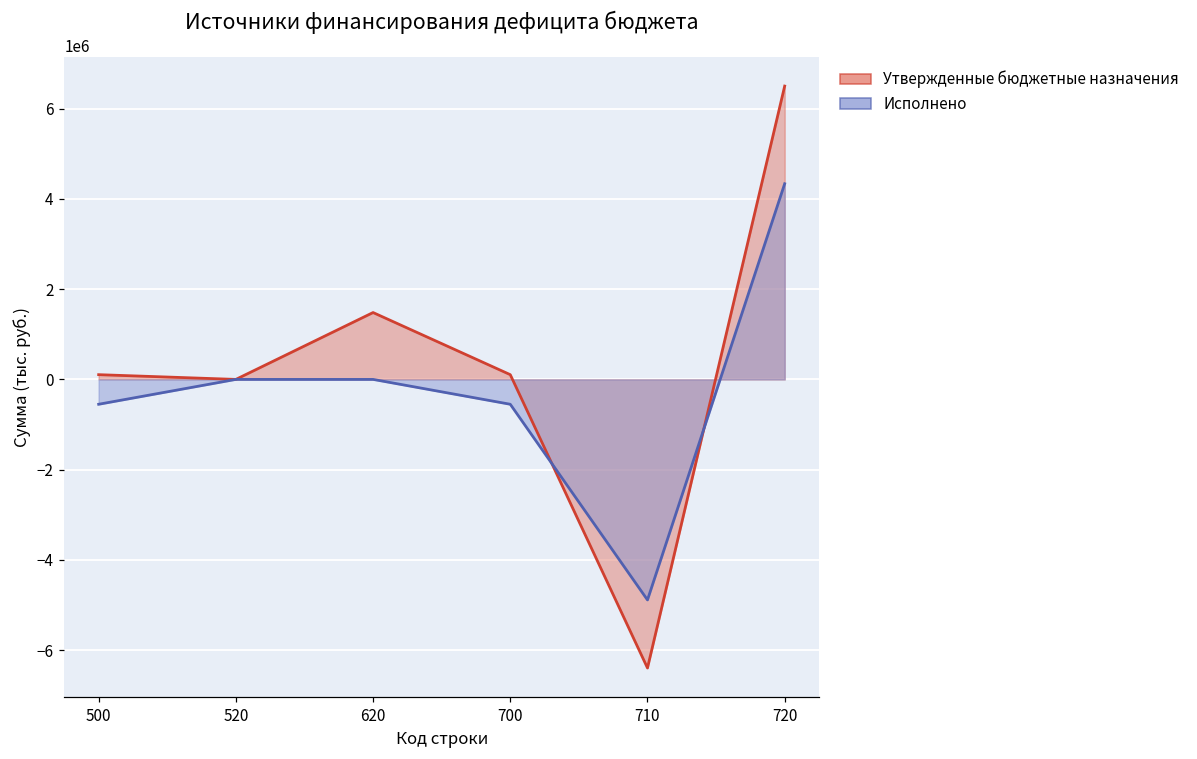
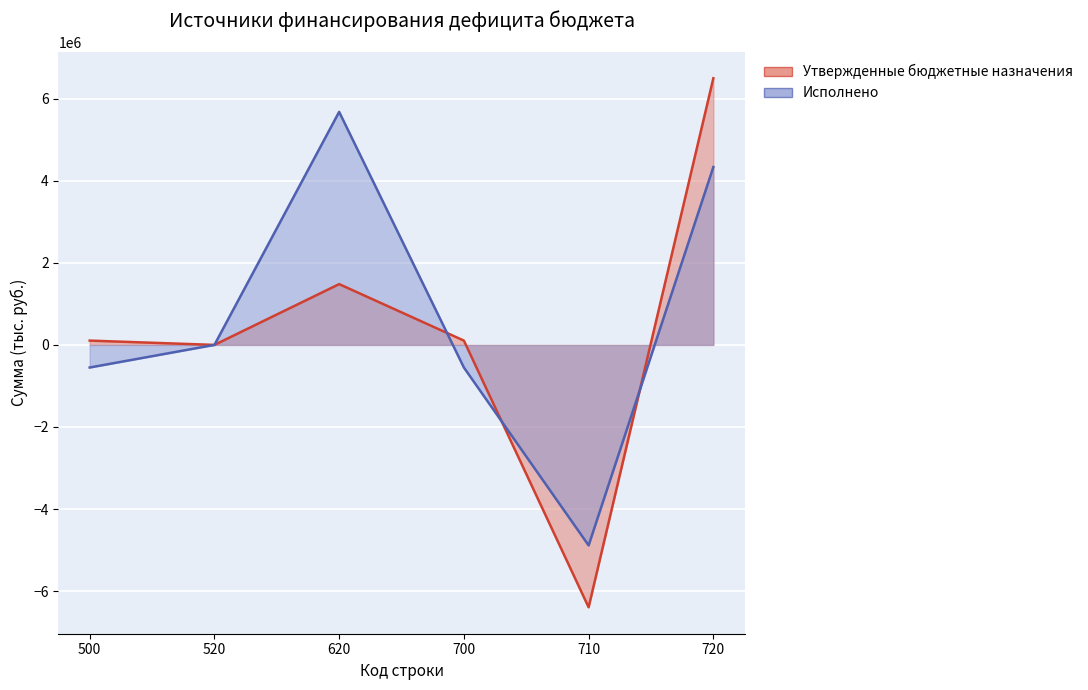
Исполнено, 620: 0 -> 5700000
